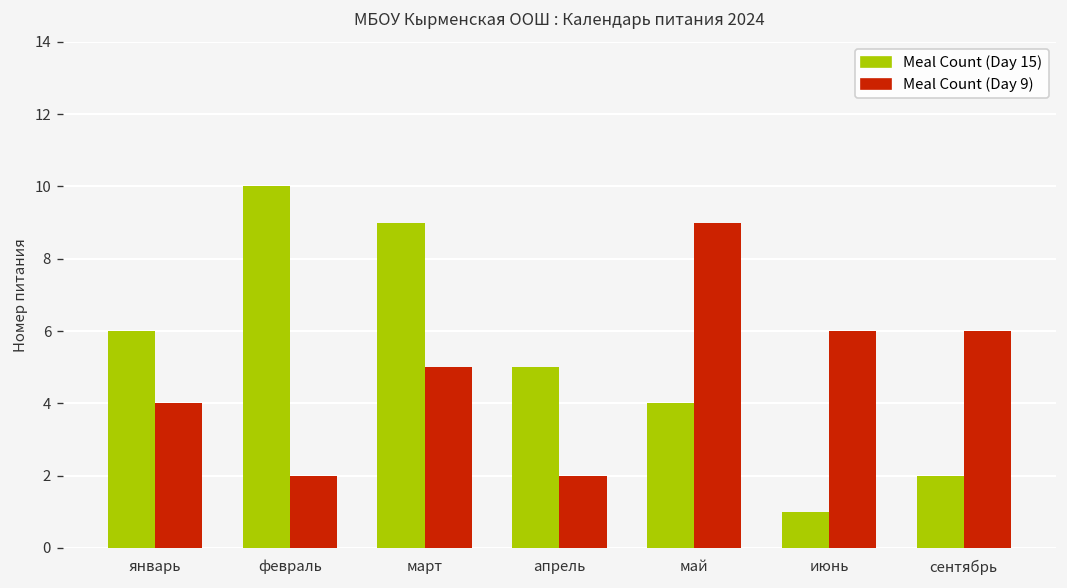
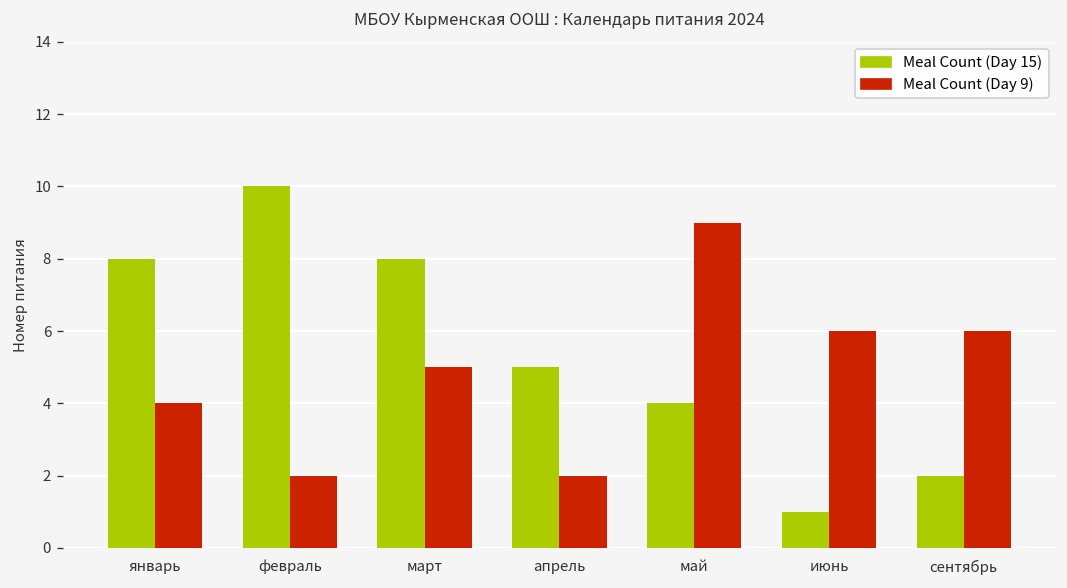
Meal Count (Day 15), январь: 6 -> 8
Meal Count (Day 15), март: 9 -> 8
